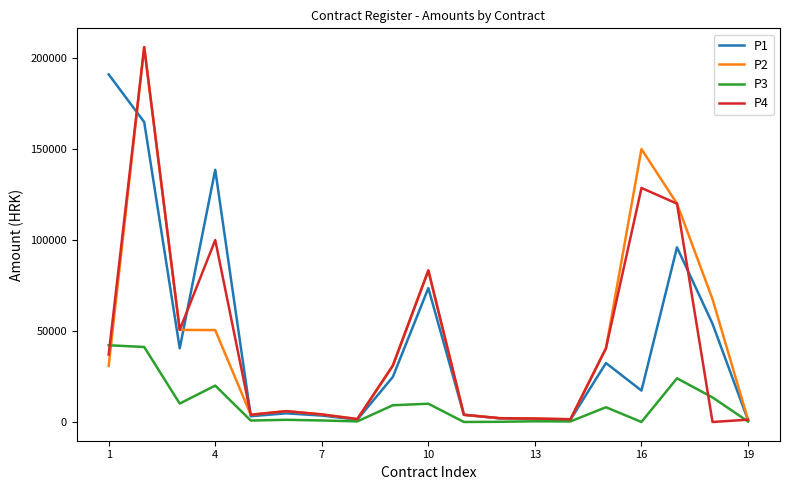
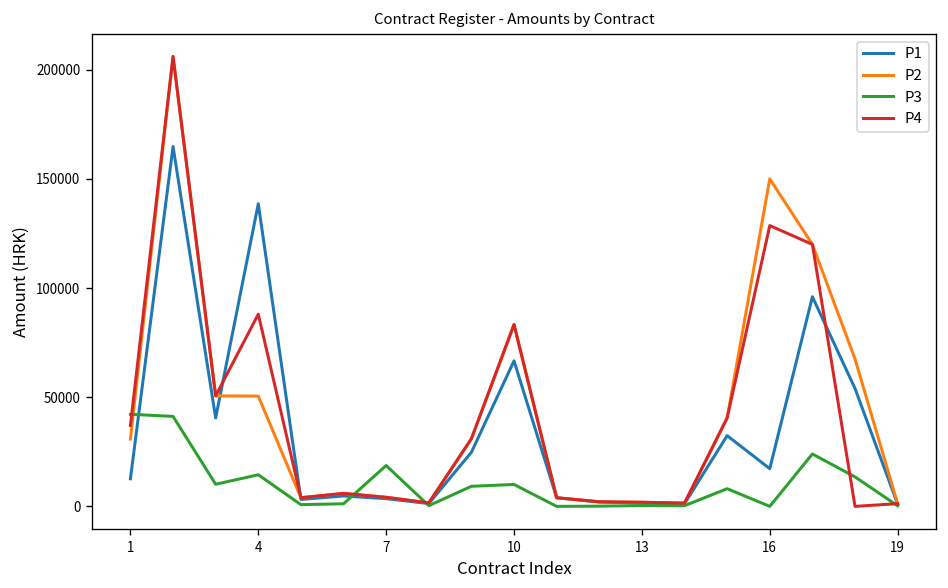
P1, 1: 191000 -> 13000
P3, 4: 20000 -> 14000
P4, 4: 100000 -> 88000
P3, 7: 1000 -> 19000
P1, 10: 74000 -> 67000
